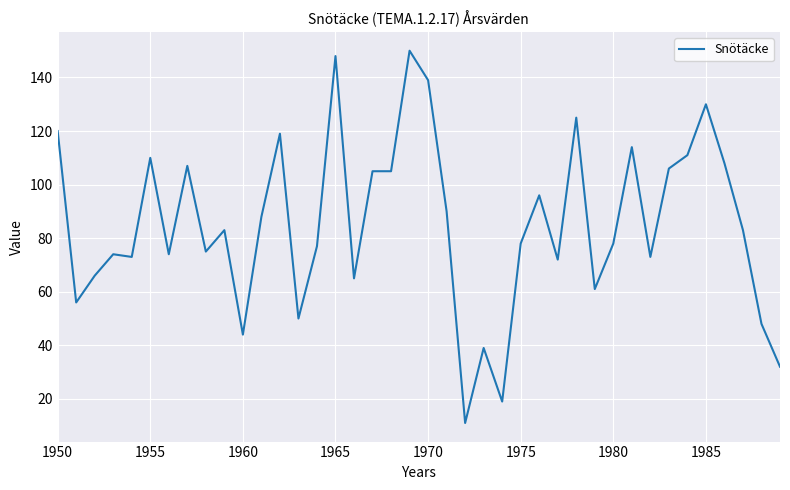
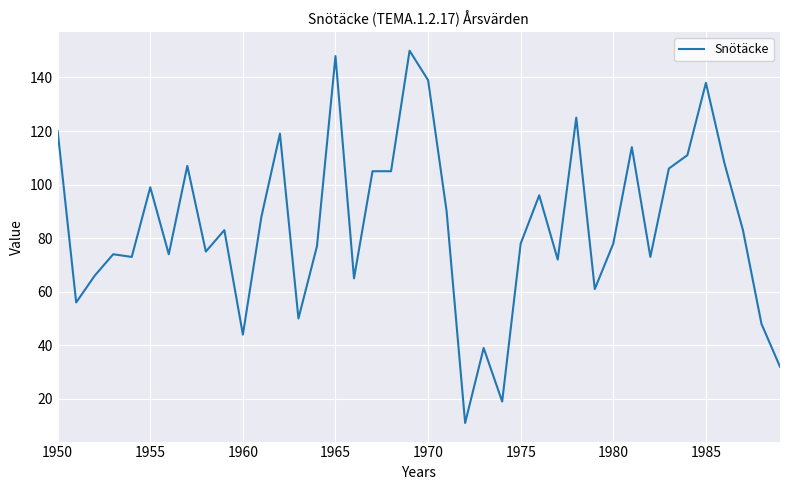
1955: 110 -> 99
1985: 130 -> 138
